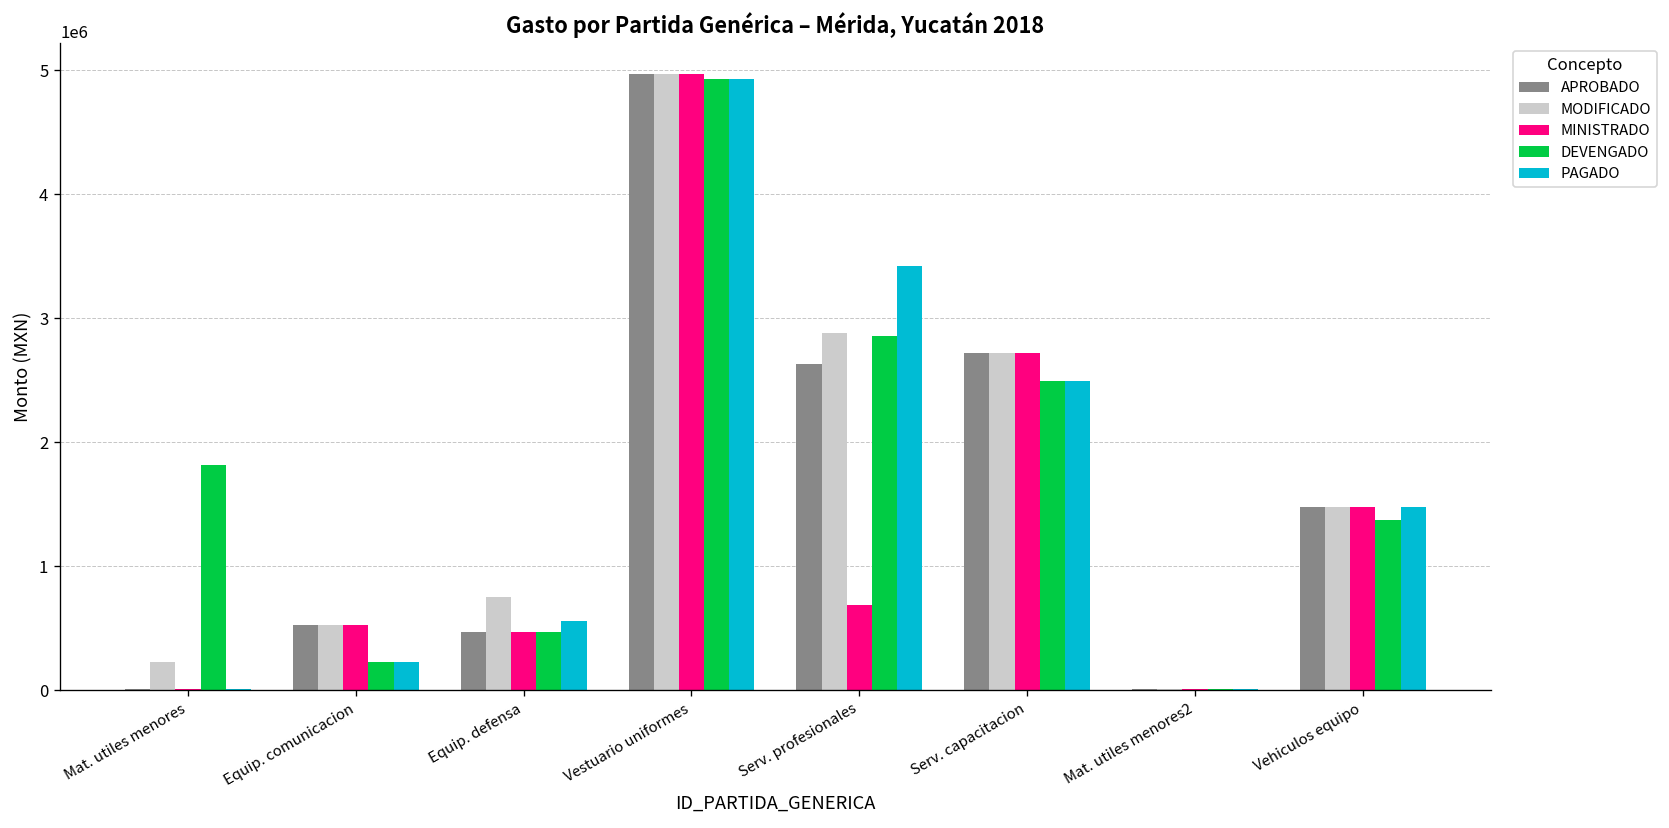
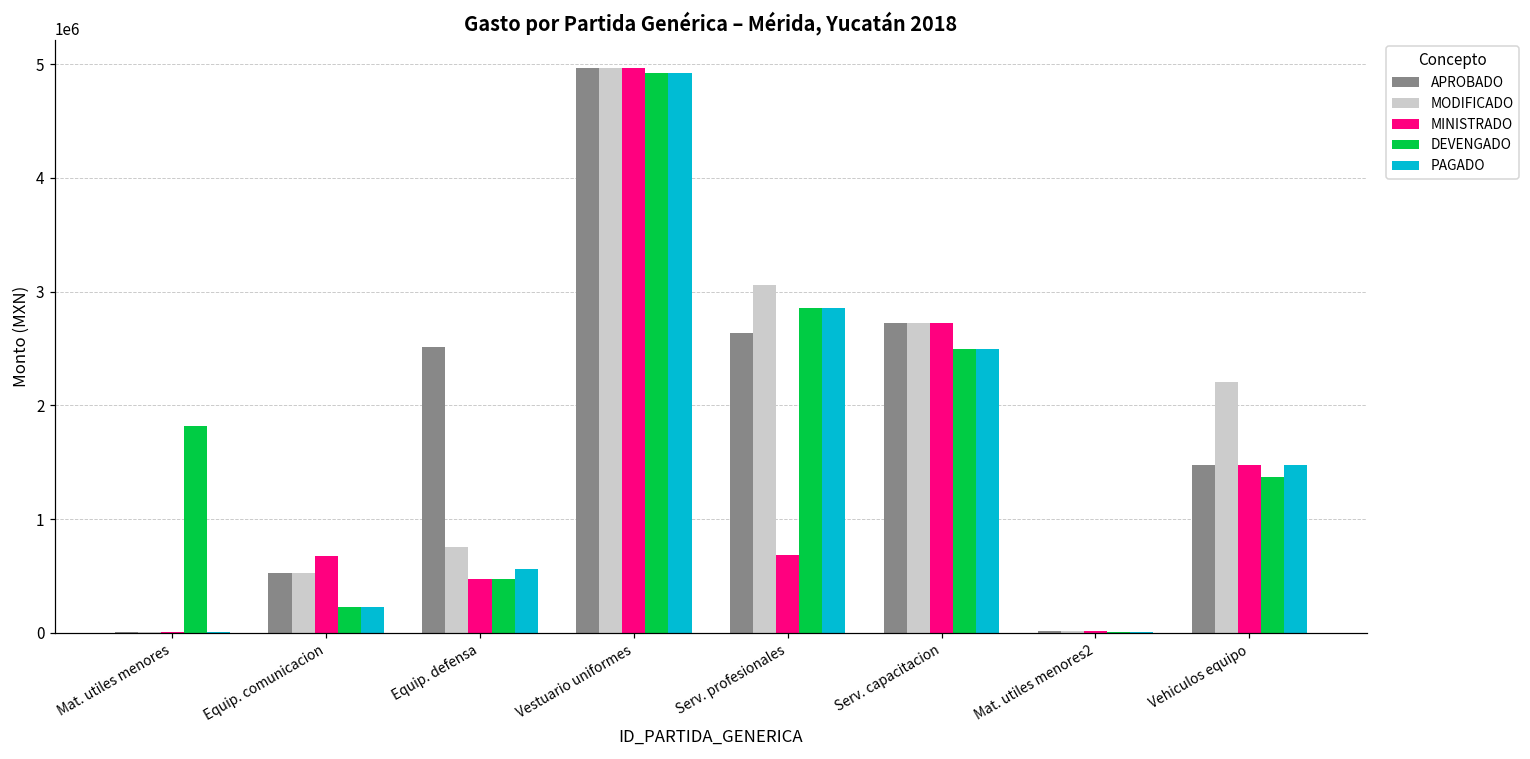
MODIFICADO, Mat. utiles menores: 230000 -> 10000
MINISTRADO, Equip. comunicacion: 530000 -> 670000
APROBADO, Equip. defensa: 470000 -> 2510000
MODIFICADO, Serv. profesionales: 2880000 -> 3060000
PAGADO, Serv. profesionales: 3420000 -> 2850000
MODIFICADO, Vehiculos equipo: 1480000 -> 2210000
